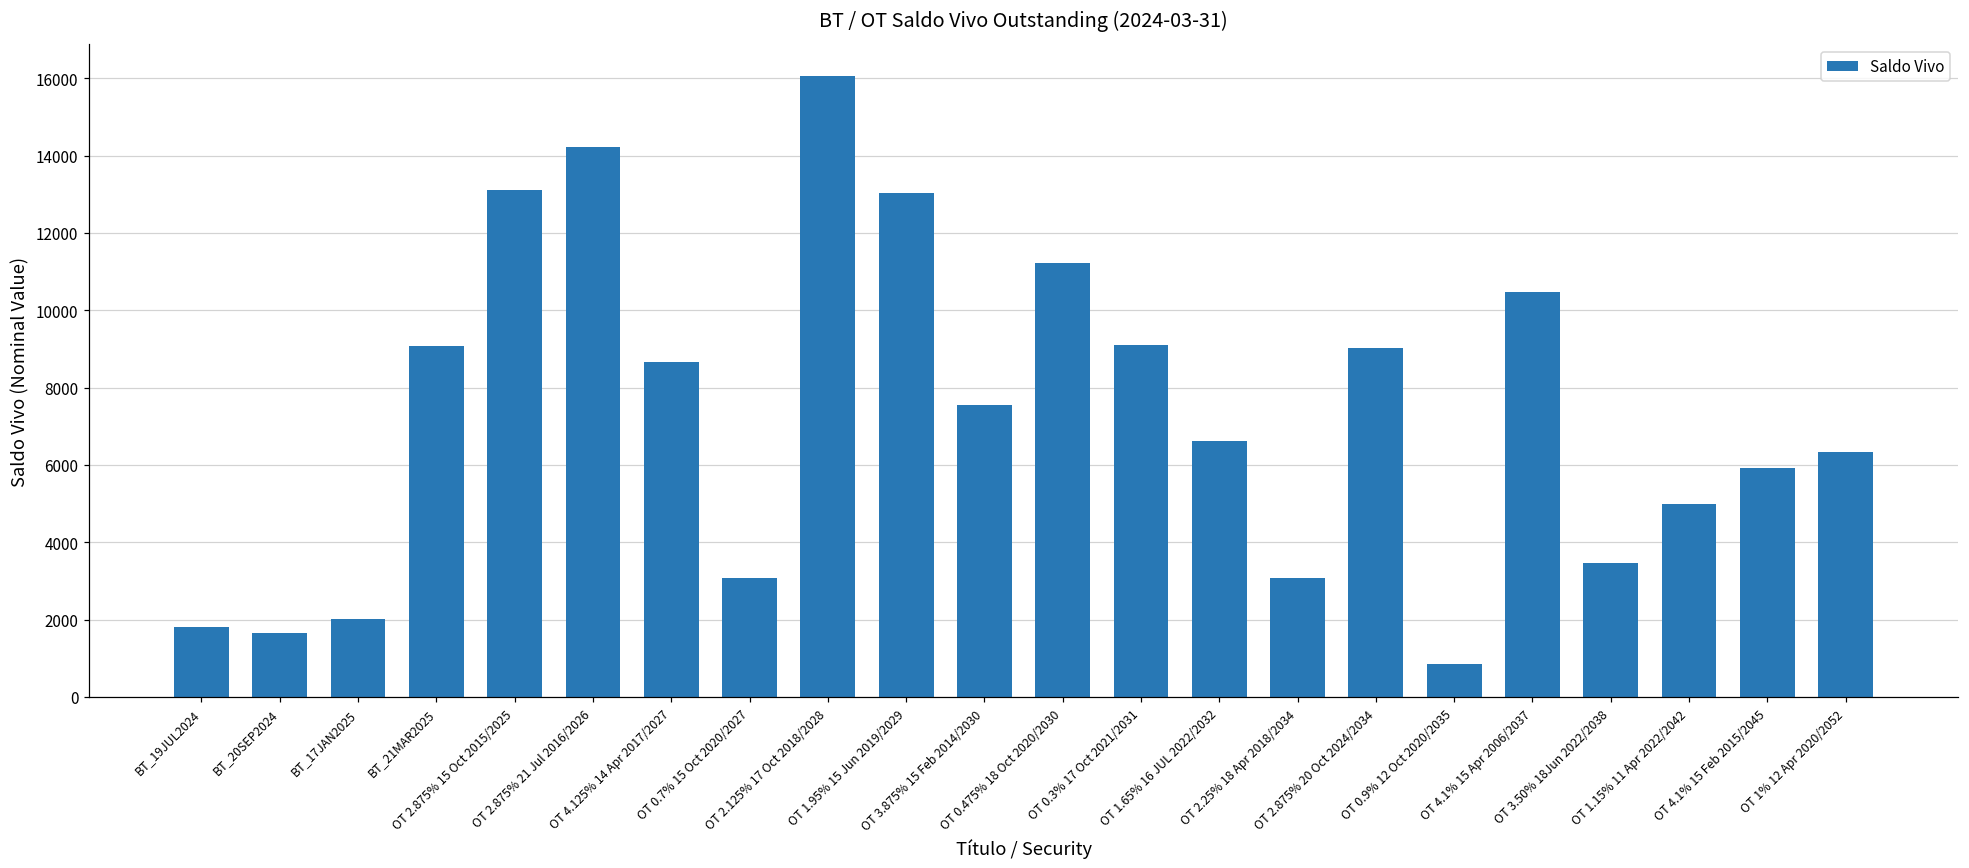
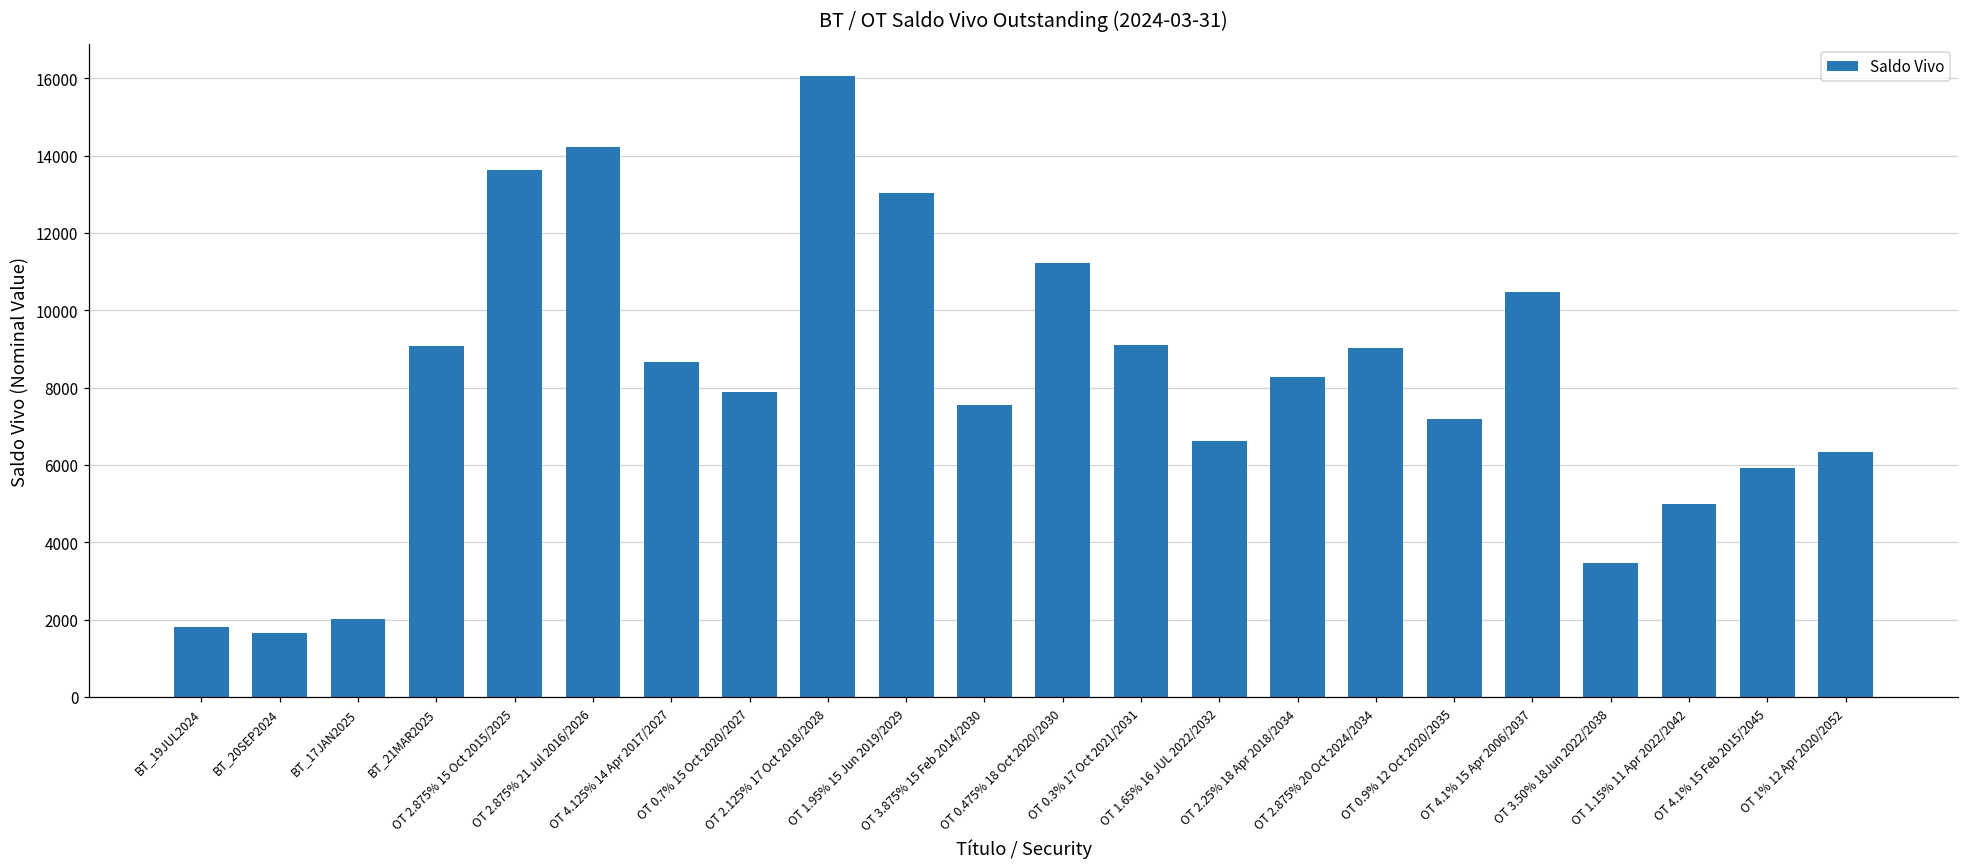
OT 2.875% 15 Oct 2015/2025: 13100 -> 13600
OT 0.7% 15 Oct 2020/2027: 3100 -> 7900
OT 2.25% 18 Apr 2018/2034: 3100 -> 8300
OT 0.9% 12 Oct 2020/2035: 900 -> 7200
